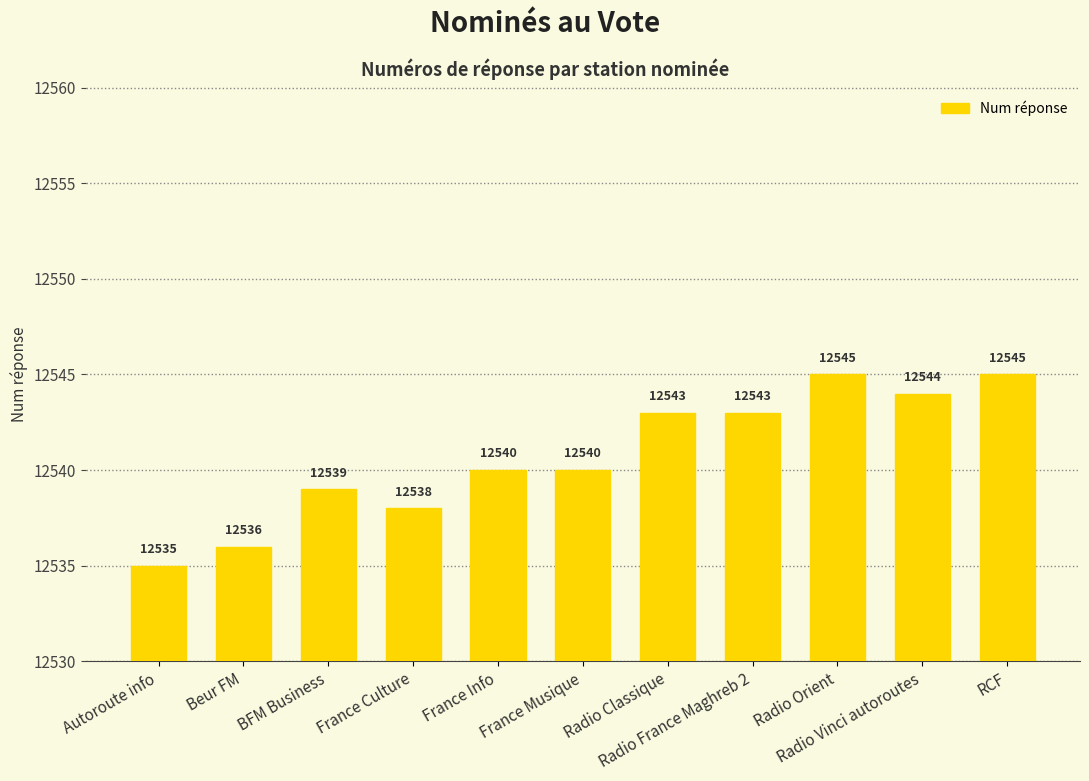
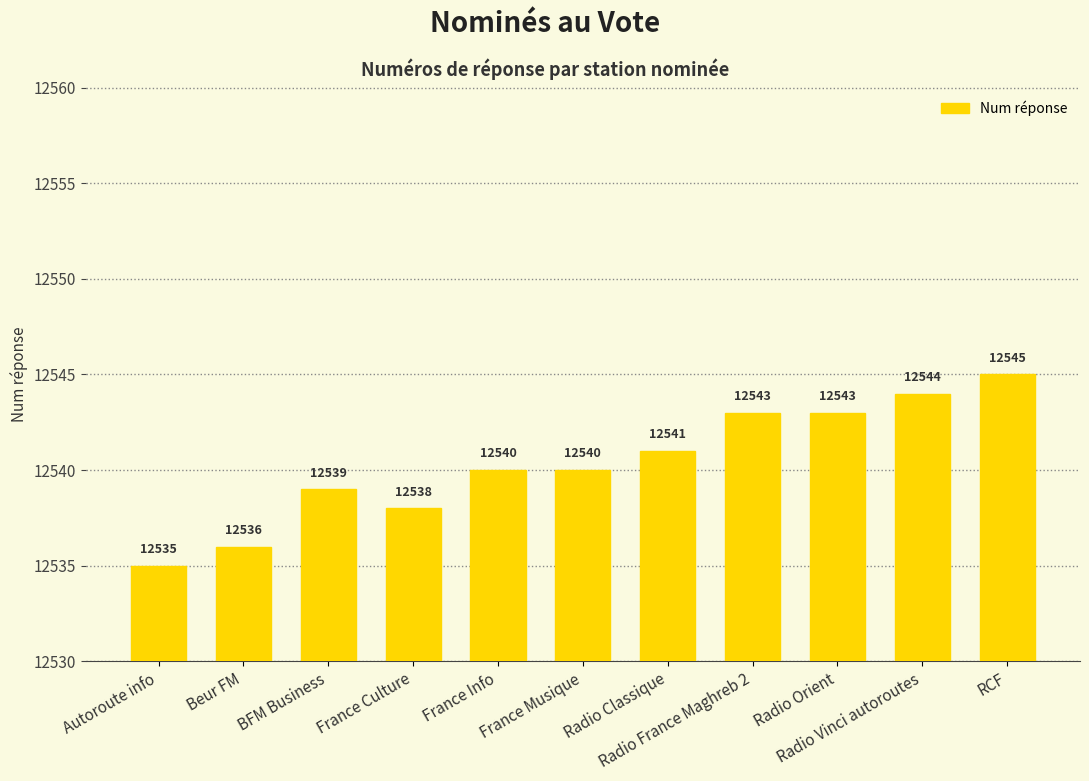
Radio Classique: 12543 -> 12541
Radio Orient: 12545 -> 12543
